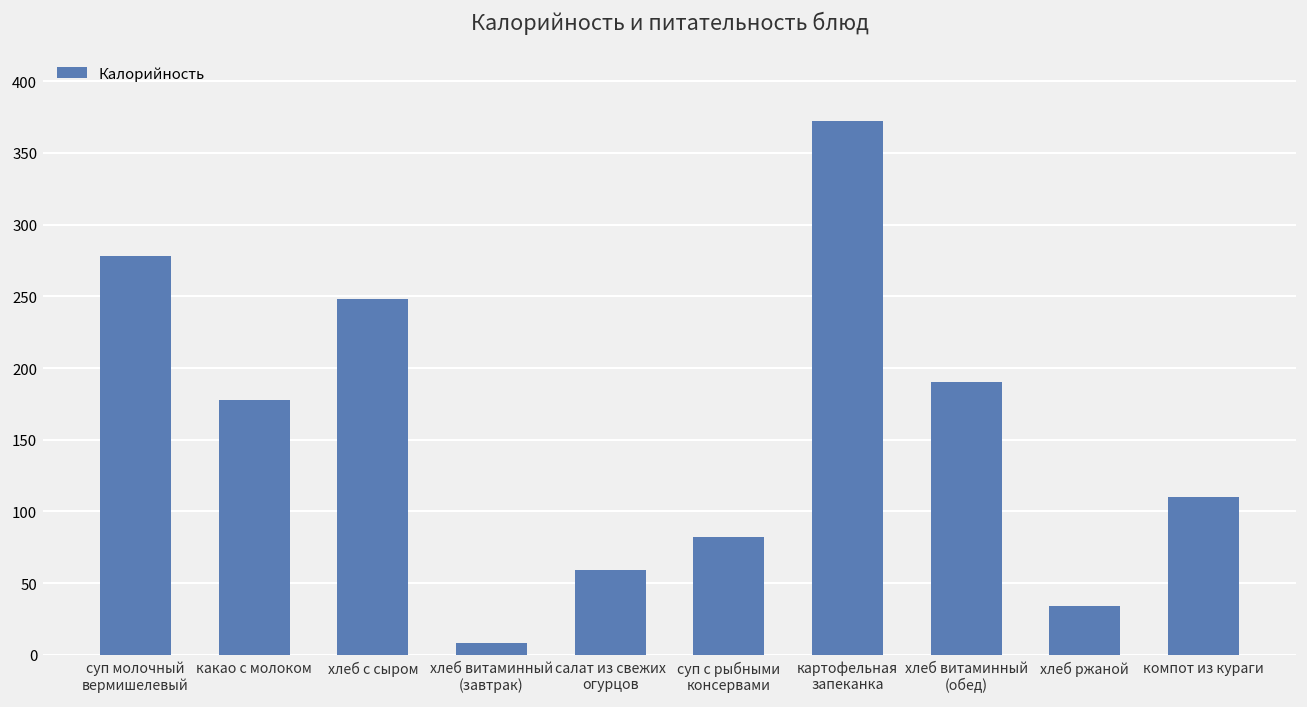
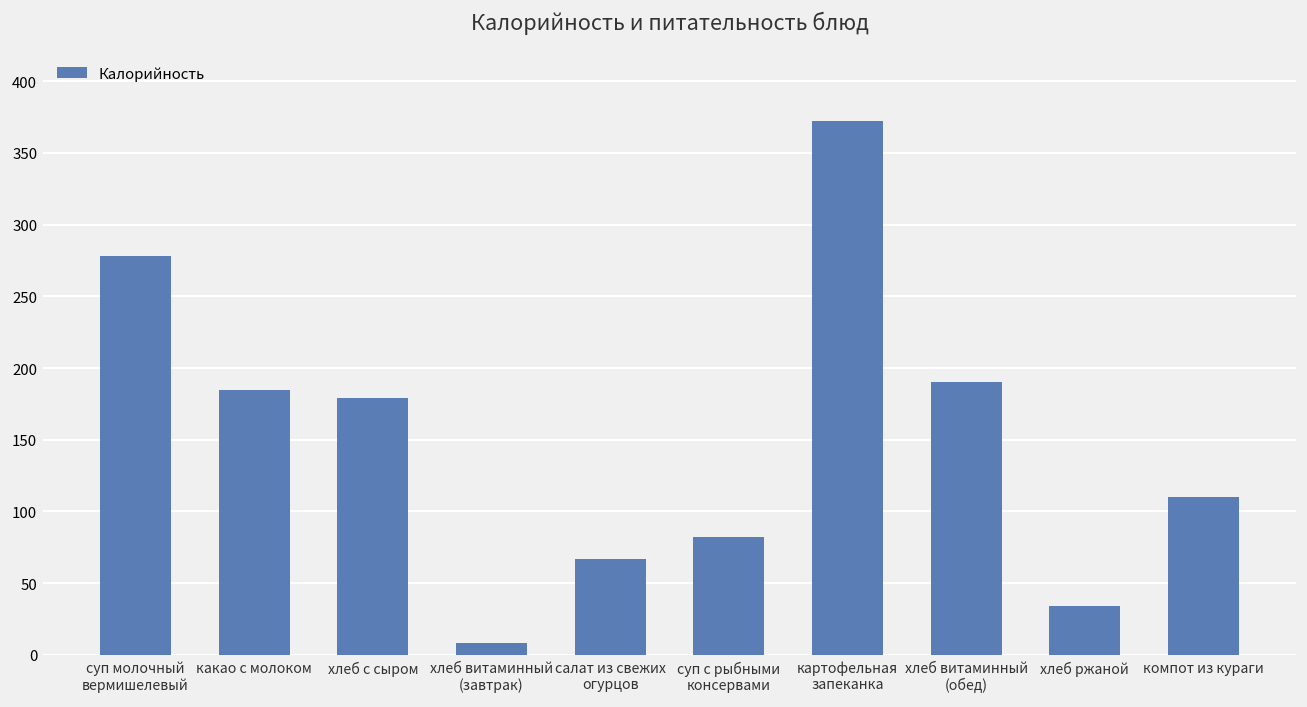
какао с молоком: 178 -> 185
хлеб с сыром: 248 -> 179
салат из свежих огурцов: 59 -> 67
